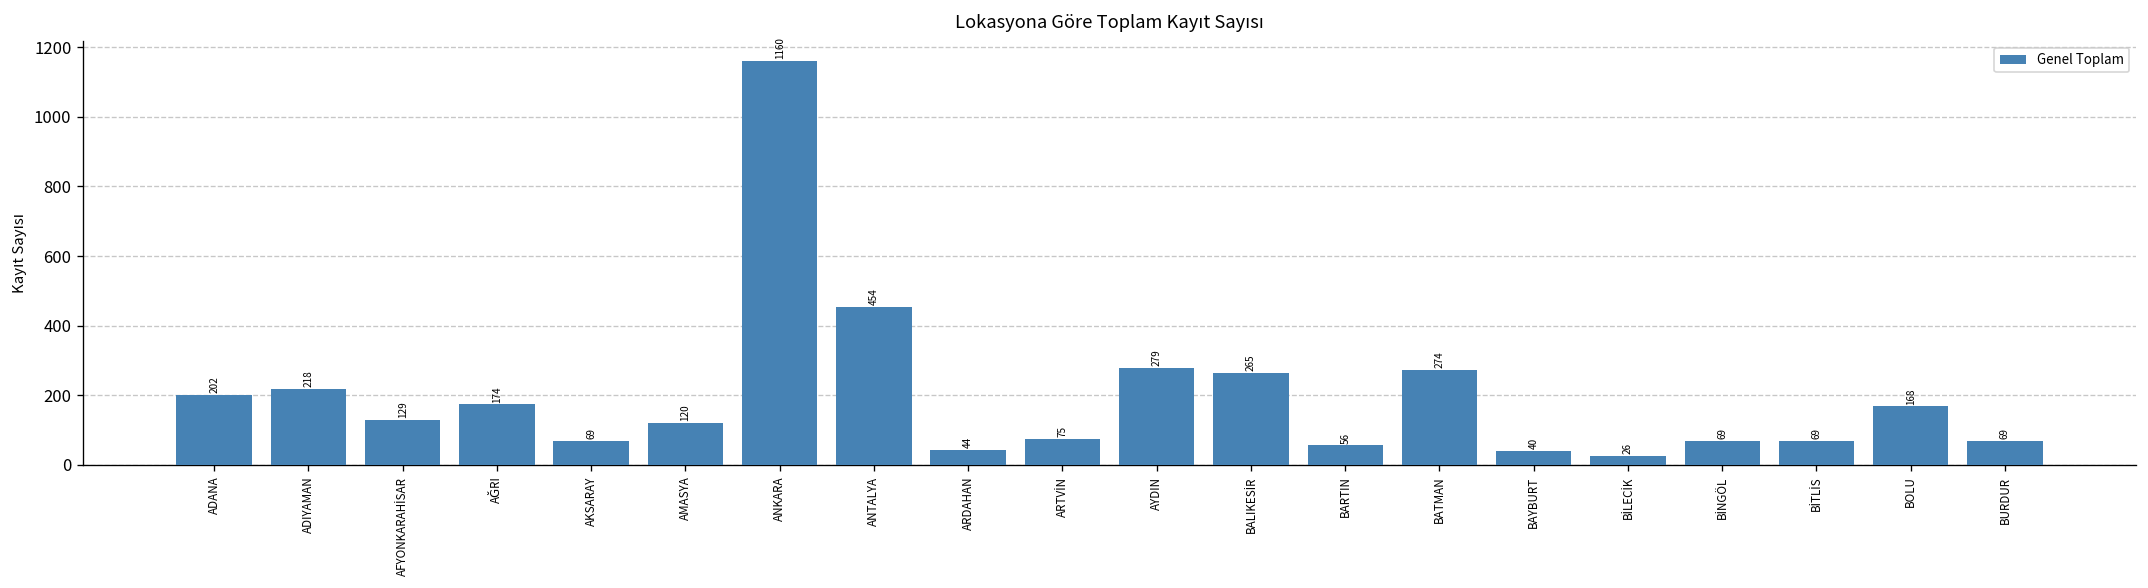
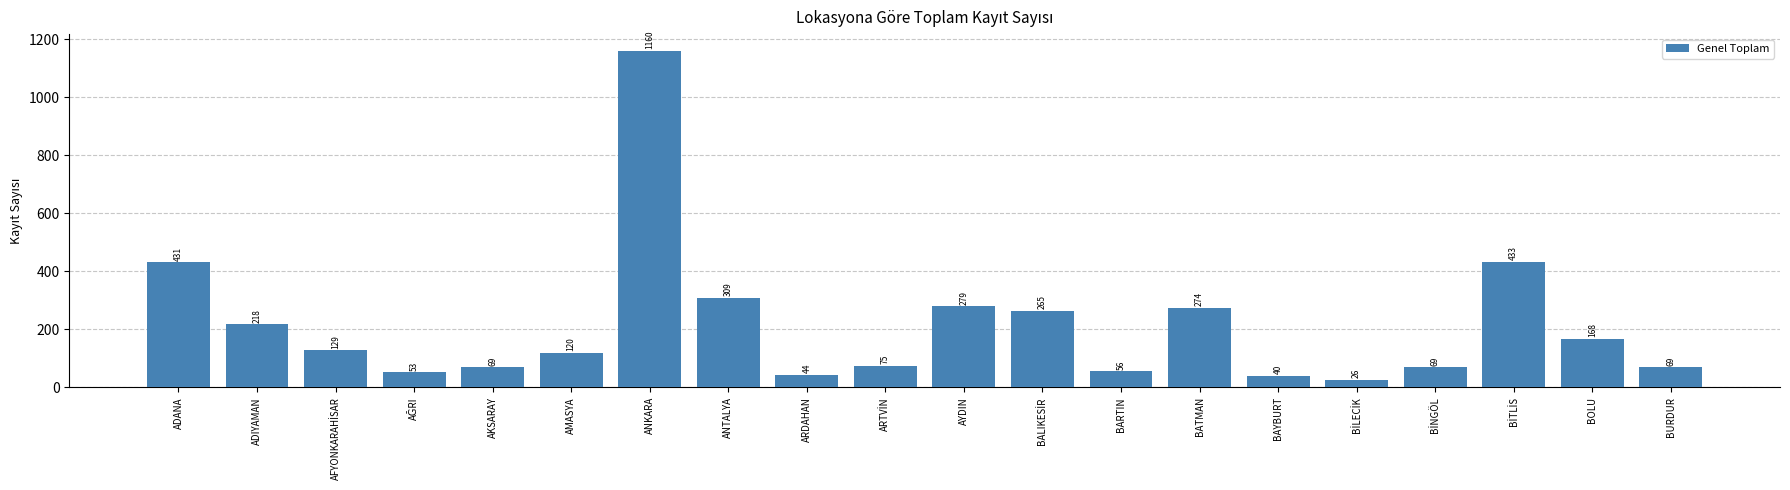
ADANA: 202 -> 431
AĞRI: 174 -> 53
ANTALYA: 454 -> 309
BİTLİS: 69 -> 433
